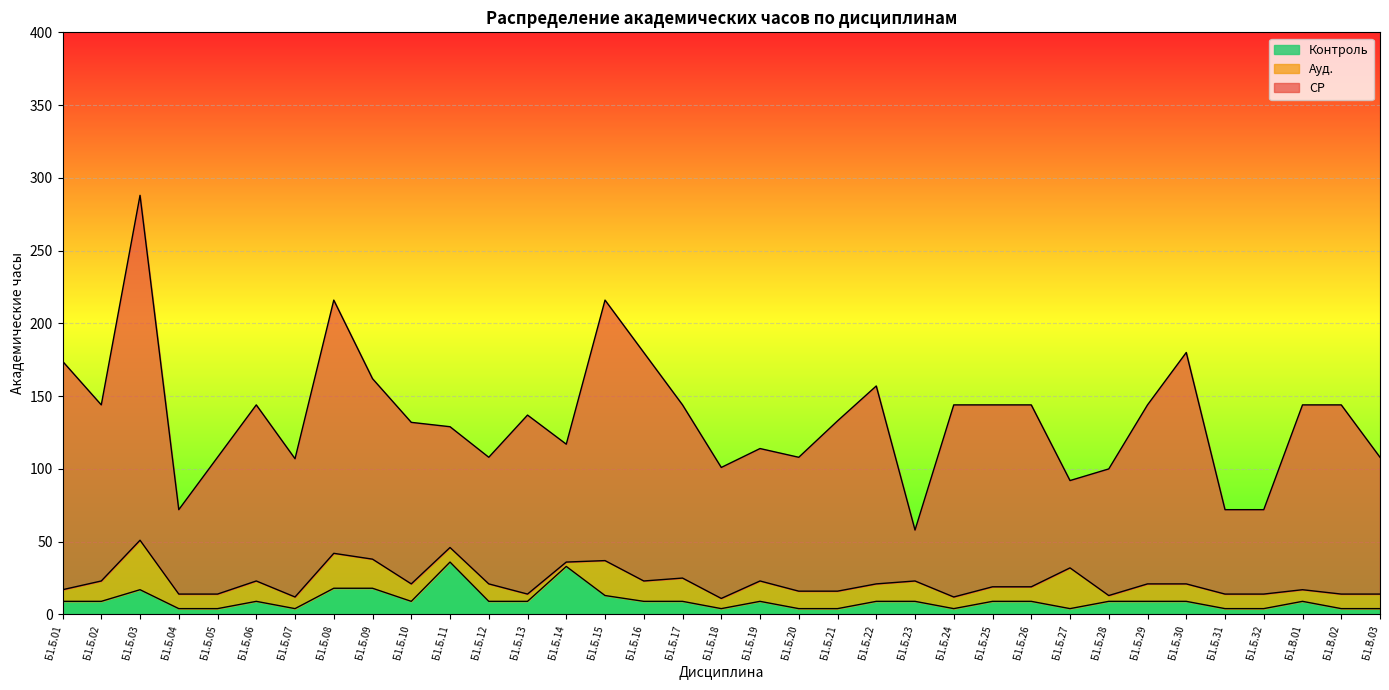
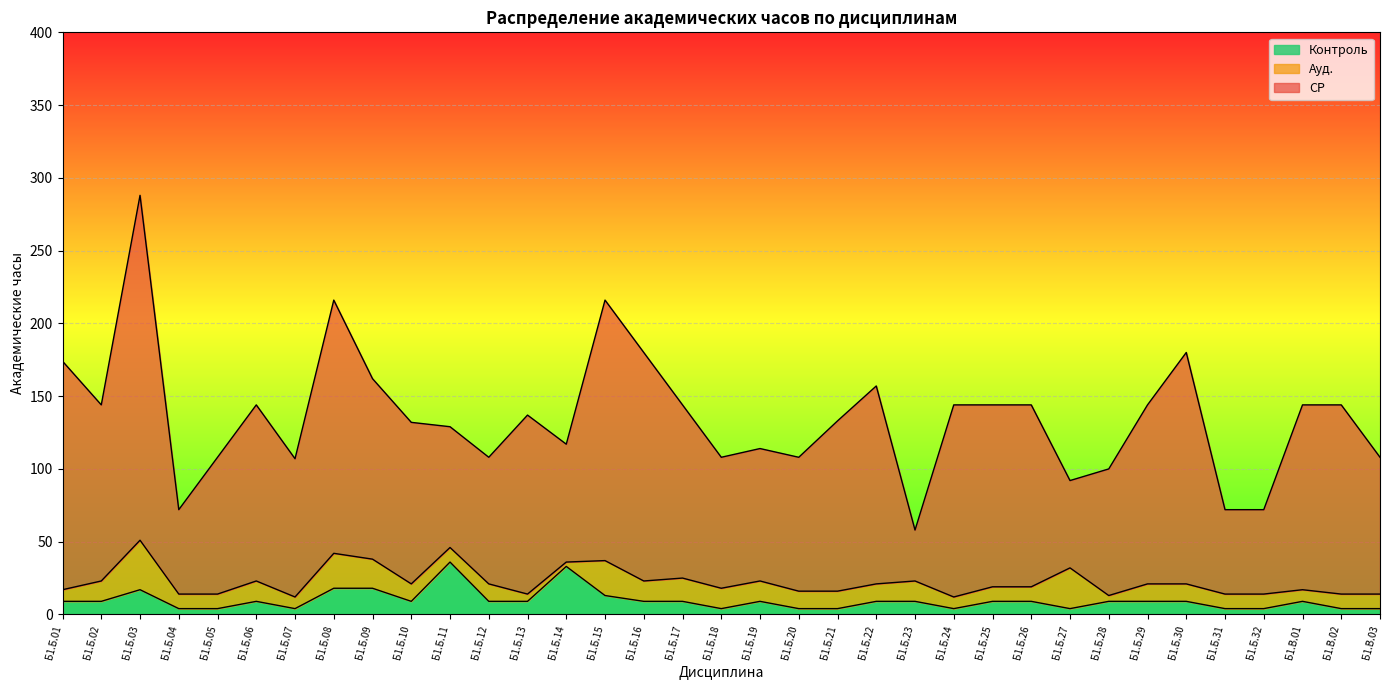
Ауд., Б1.Б.18: 7 -> 14
